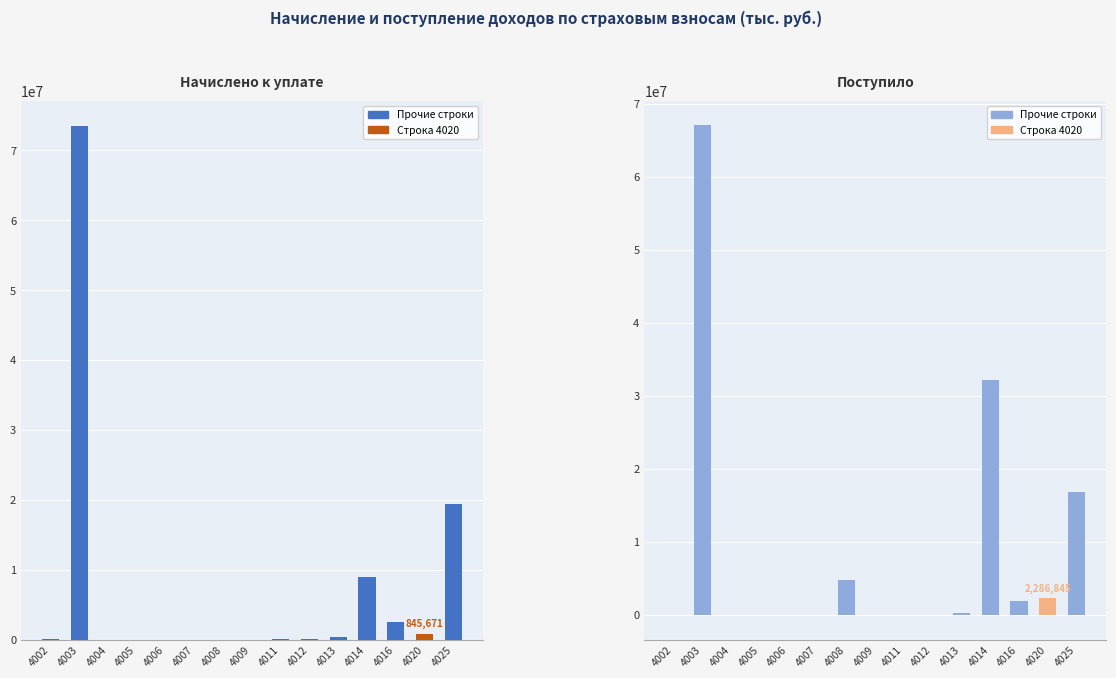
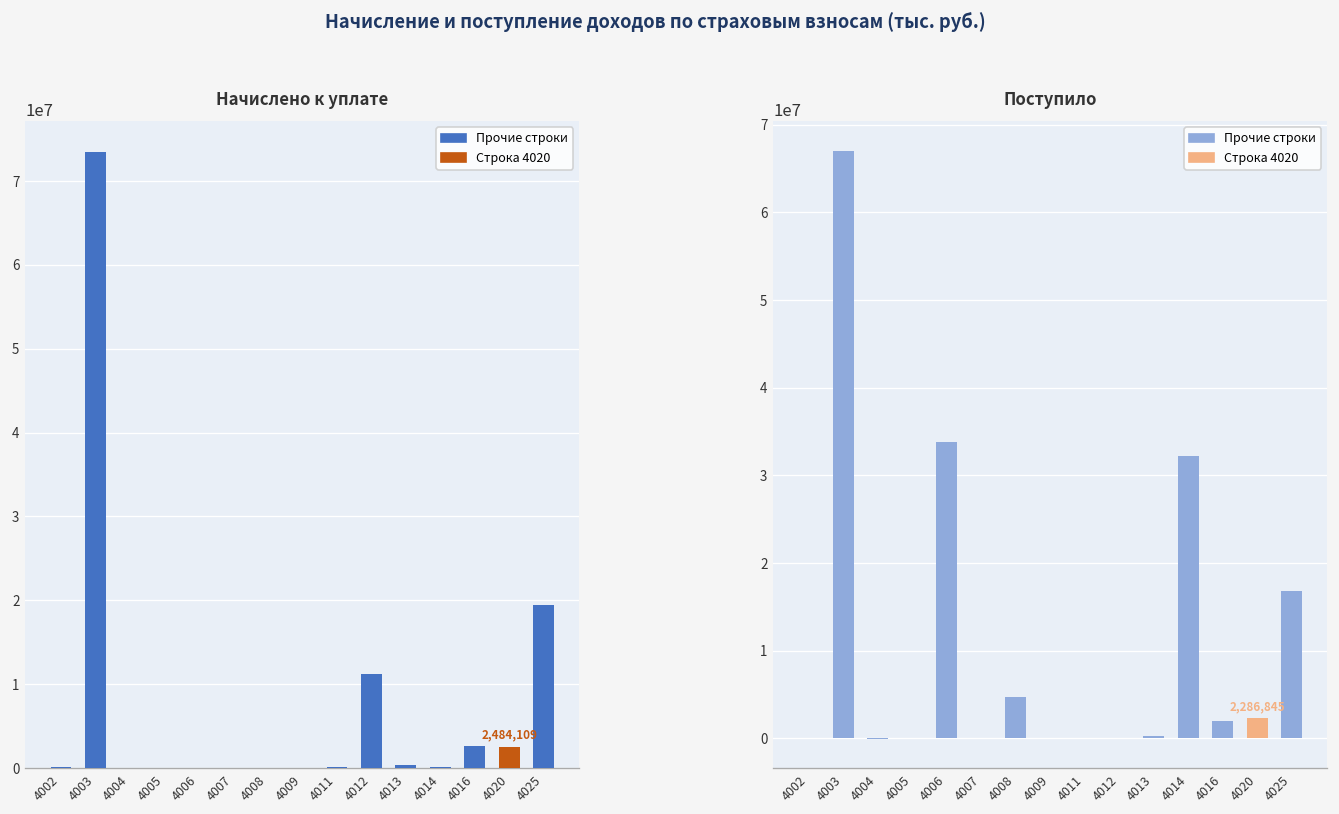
Начислено к уплате, 4012: 0 -> 11000000
Начислено к уплате, 4014: 9000000 -> 0
Начислено к уплате, 4020: 845,671 -> 2,484,109
Поступило, 4006: 0 -> 34000000
